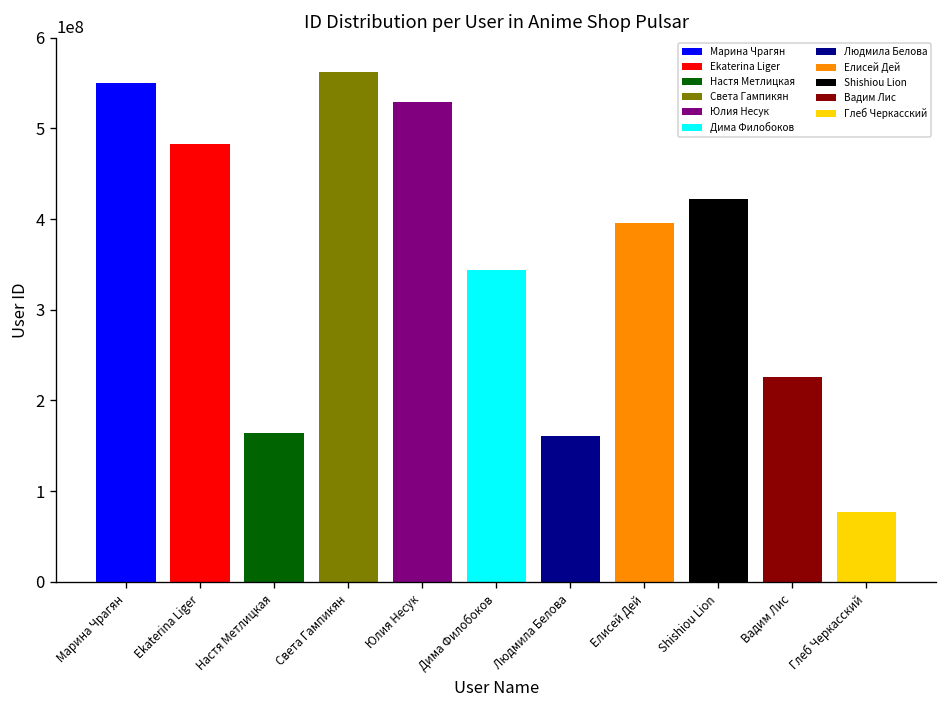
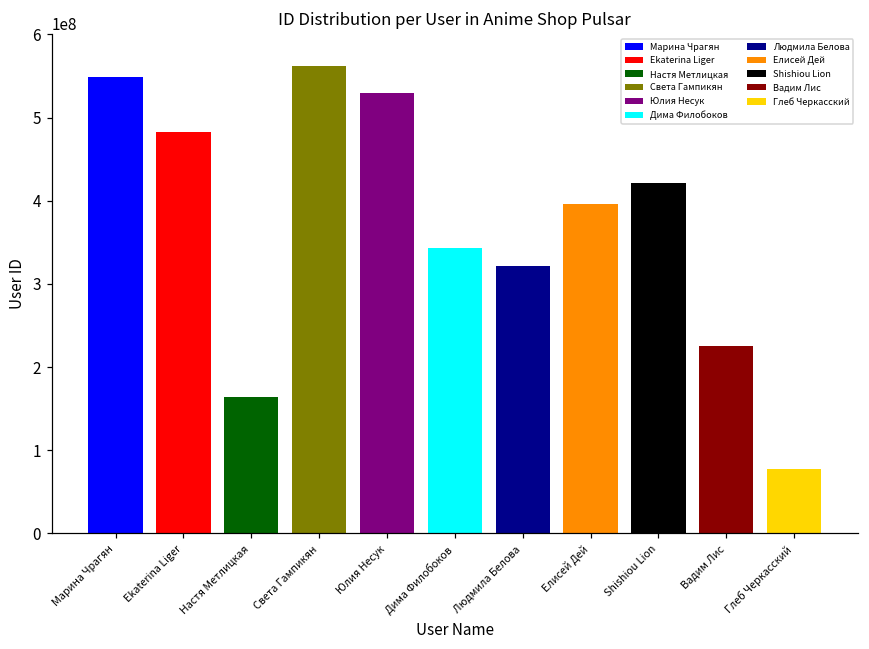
Людмила Белова: 160000000 -> 320000000
